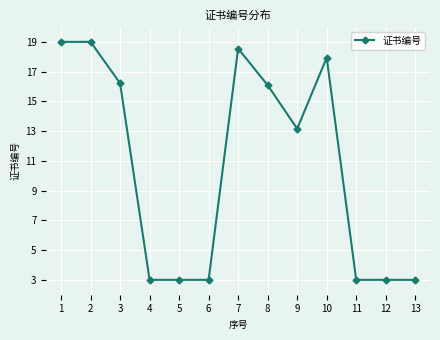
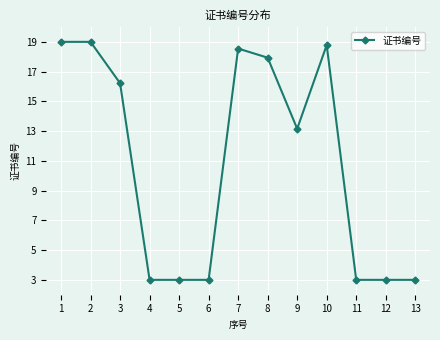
8: 16.1 -> 17.9
10: 17.9 -> 18.8
